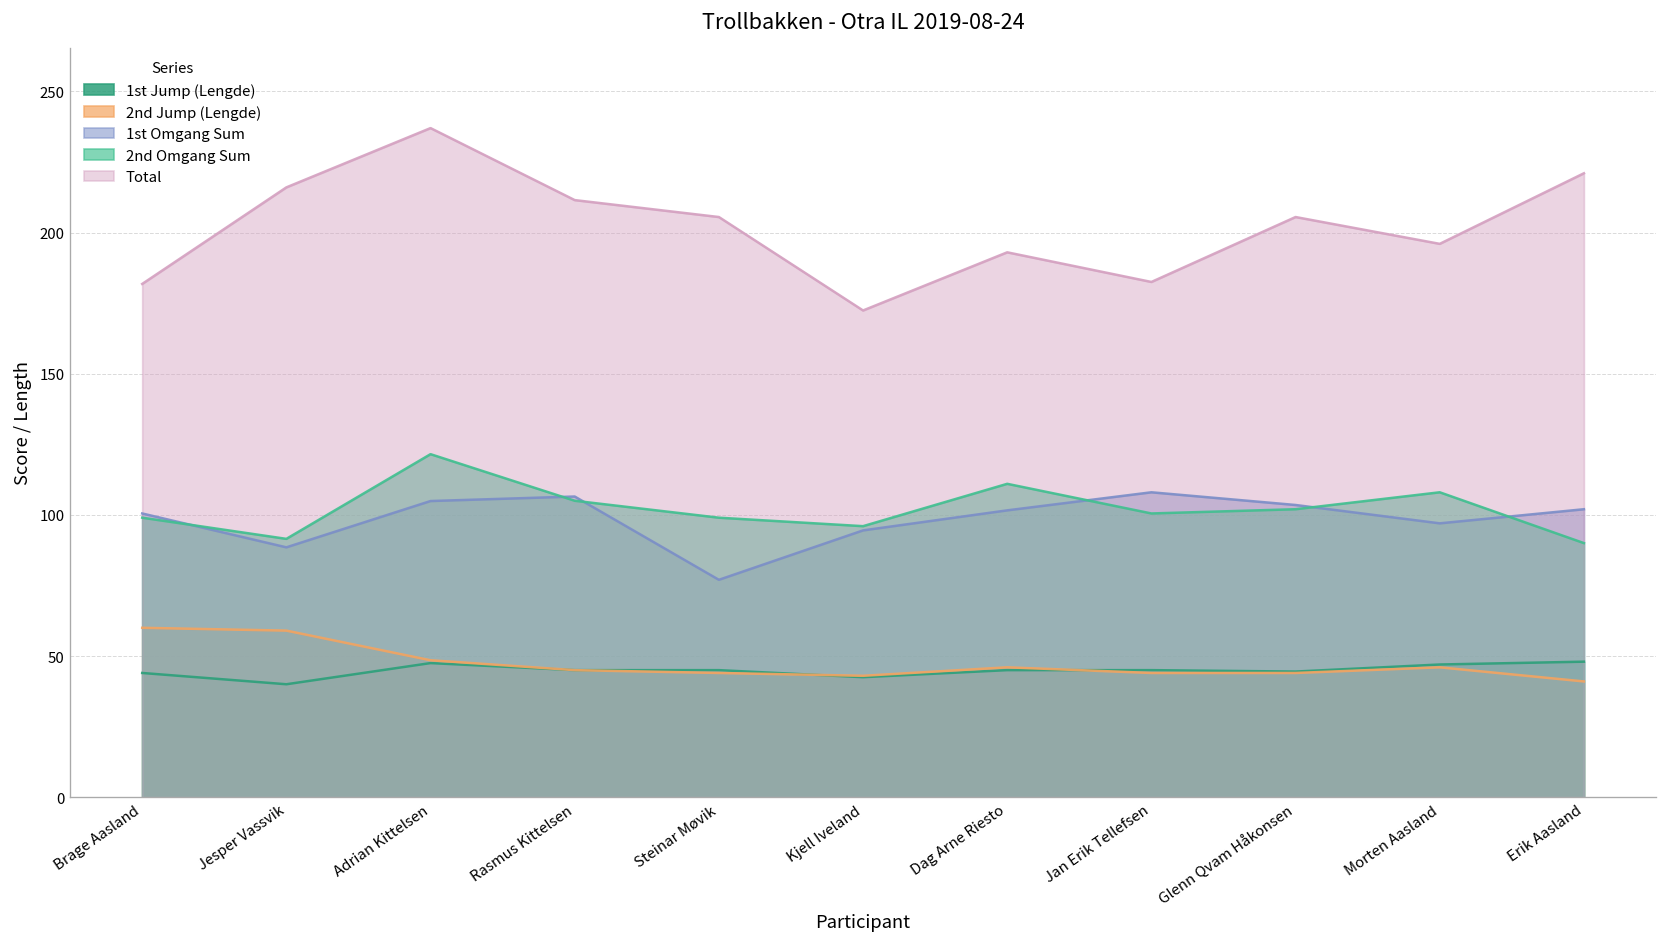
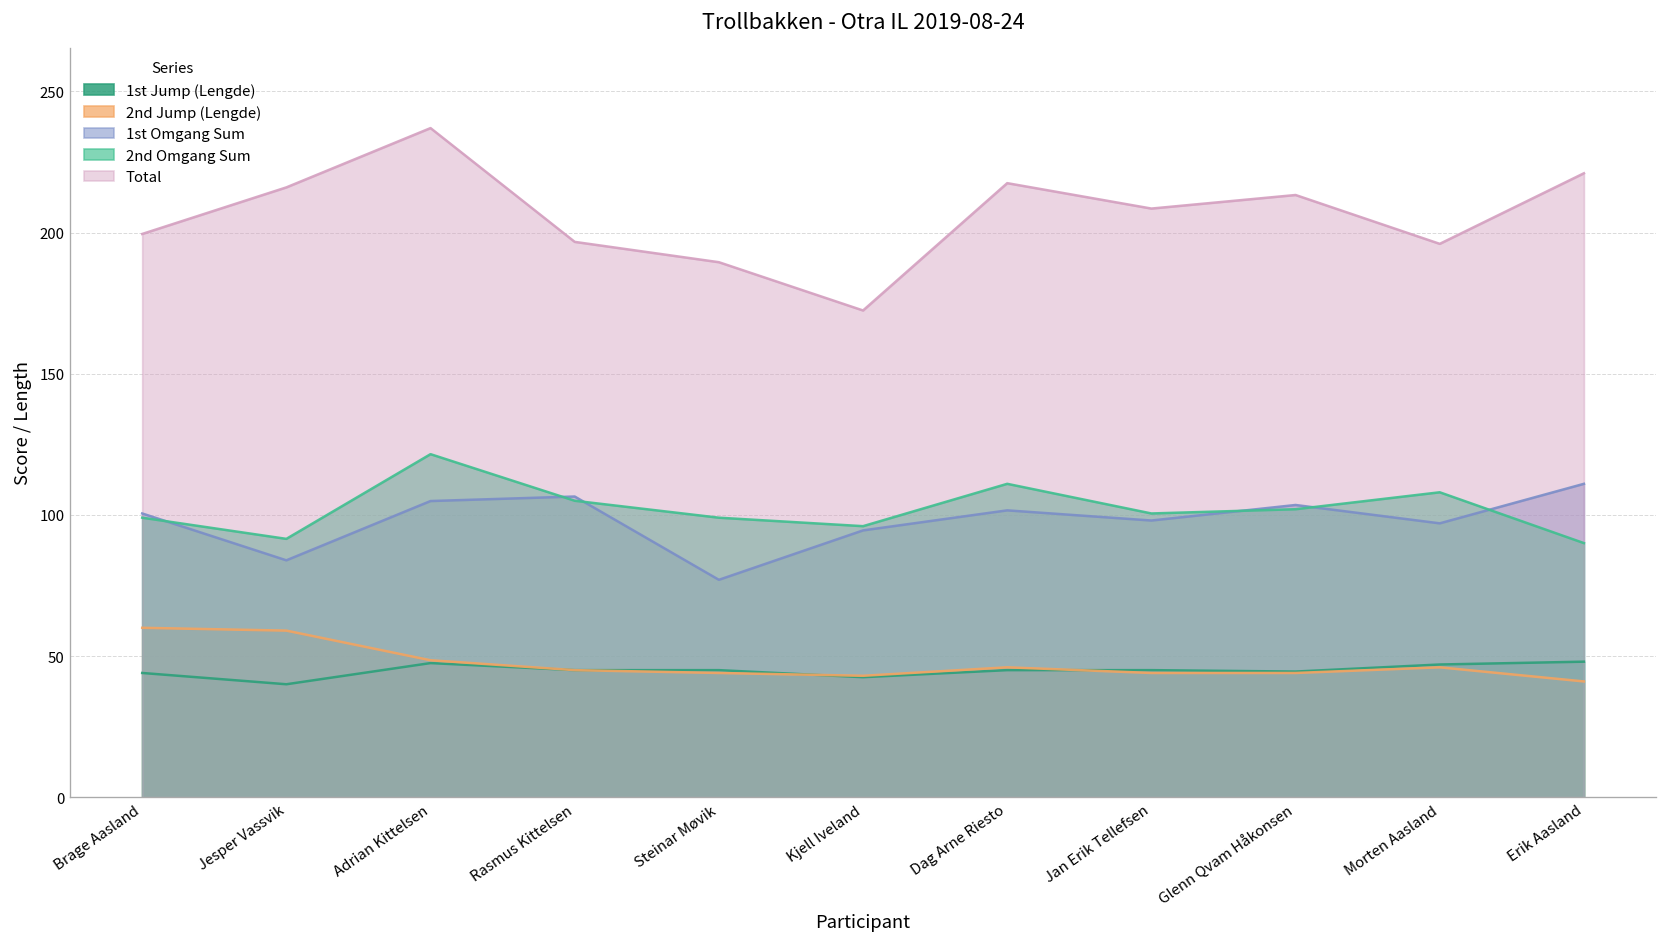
Total, Brage Aasland: 182 -> 200
1st Omgang Sum, Jesper Vassvik: 89 -> 84
Total, Rasmus Kittelsen: 212 -> 197
Total, Steinar Møvik: 206 -> 190
Total, Dag Arne Riesto: 193 -> 218
1st Omgang Sum, Jan Erik Tellefsen: 108 -> 98
Total, Jan Erik Tellefsen: 183 -> 209
Total, Glenn Qvam Håkonsen: 206 -> 213
1st Omgang Sum, Erik Aasland: 102 -> 111
